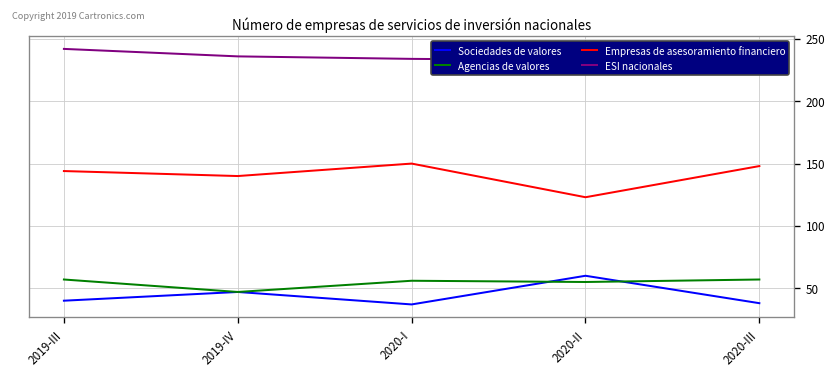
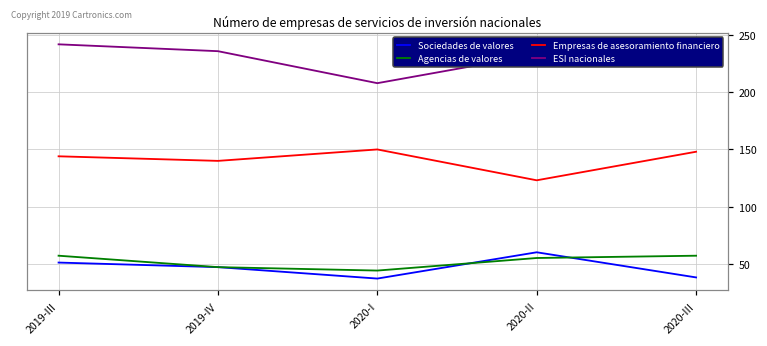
Sociedades de valores, 2019-III: 40 -> 51
Agencias de valores, 2020-I: 56 -> 44
ESI nacionales, 2020-I: 234 -> 208
